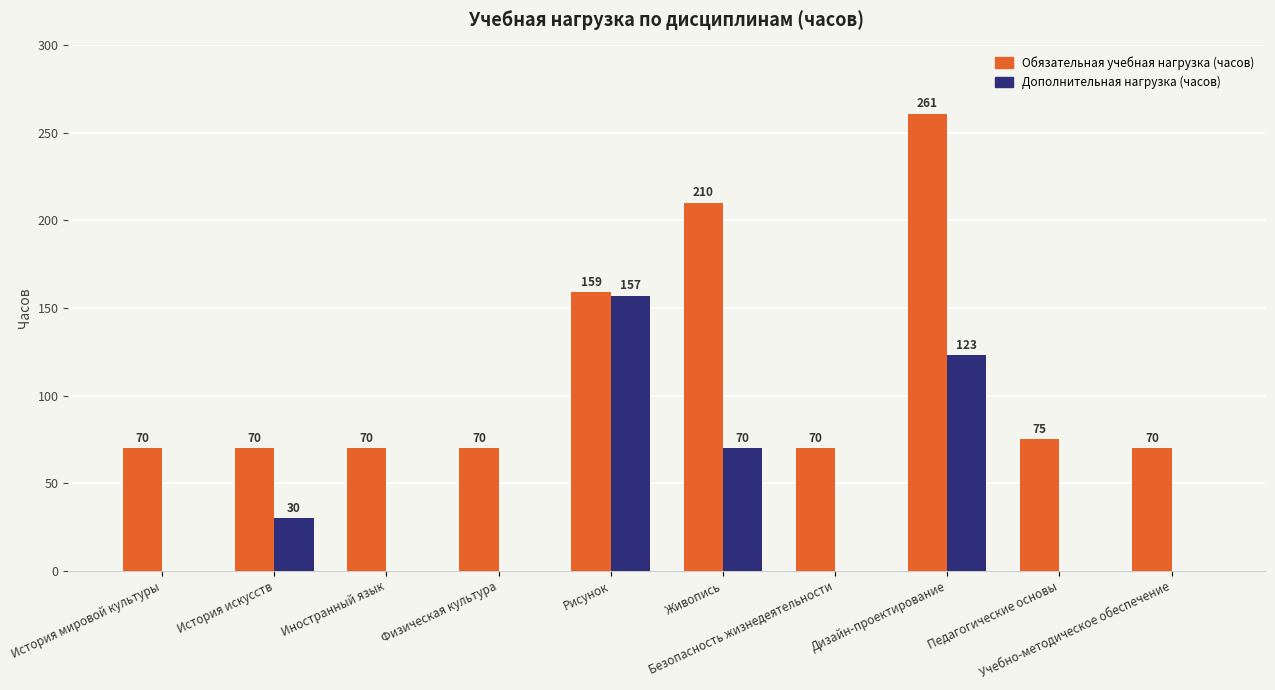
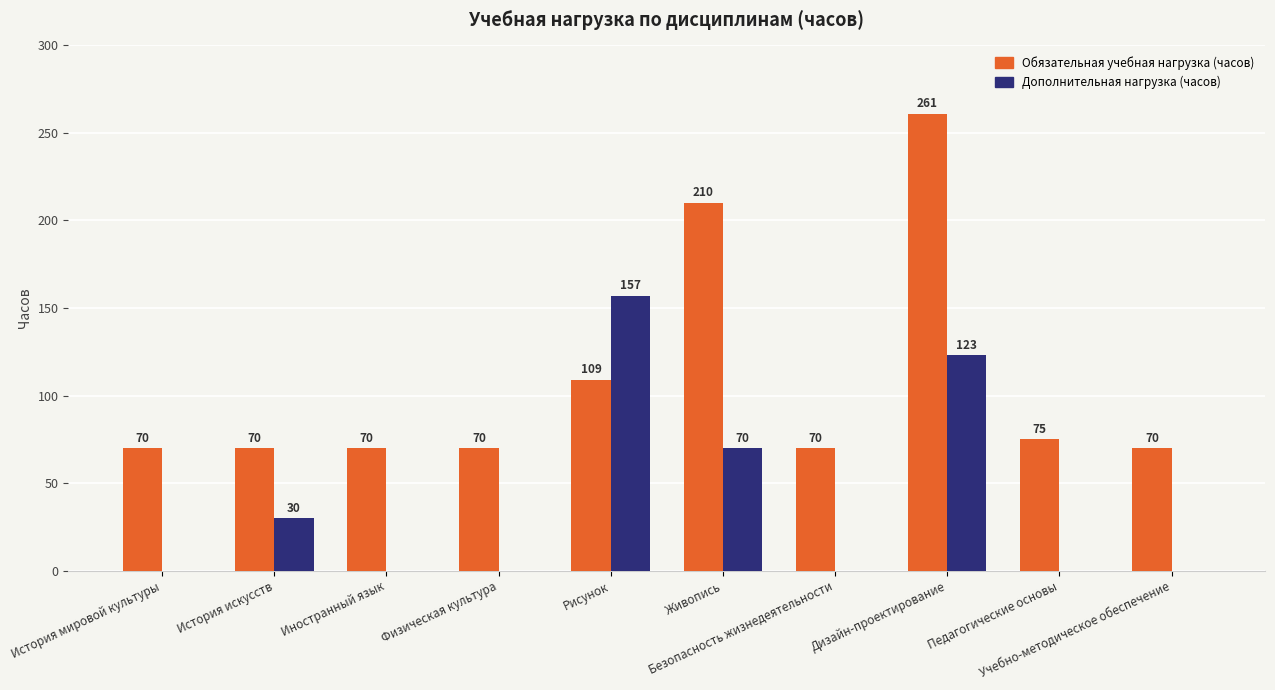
Обязательная учебная нагрузка (часов), Рисунок: 159 -> 109
